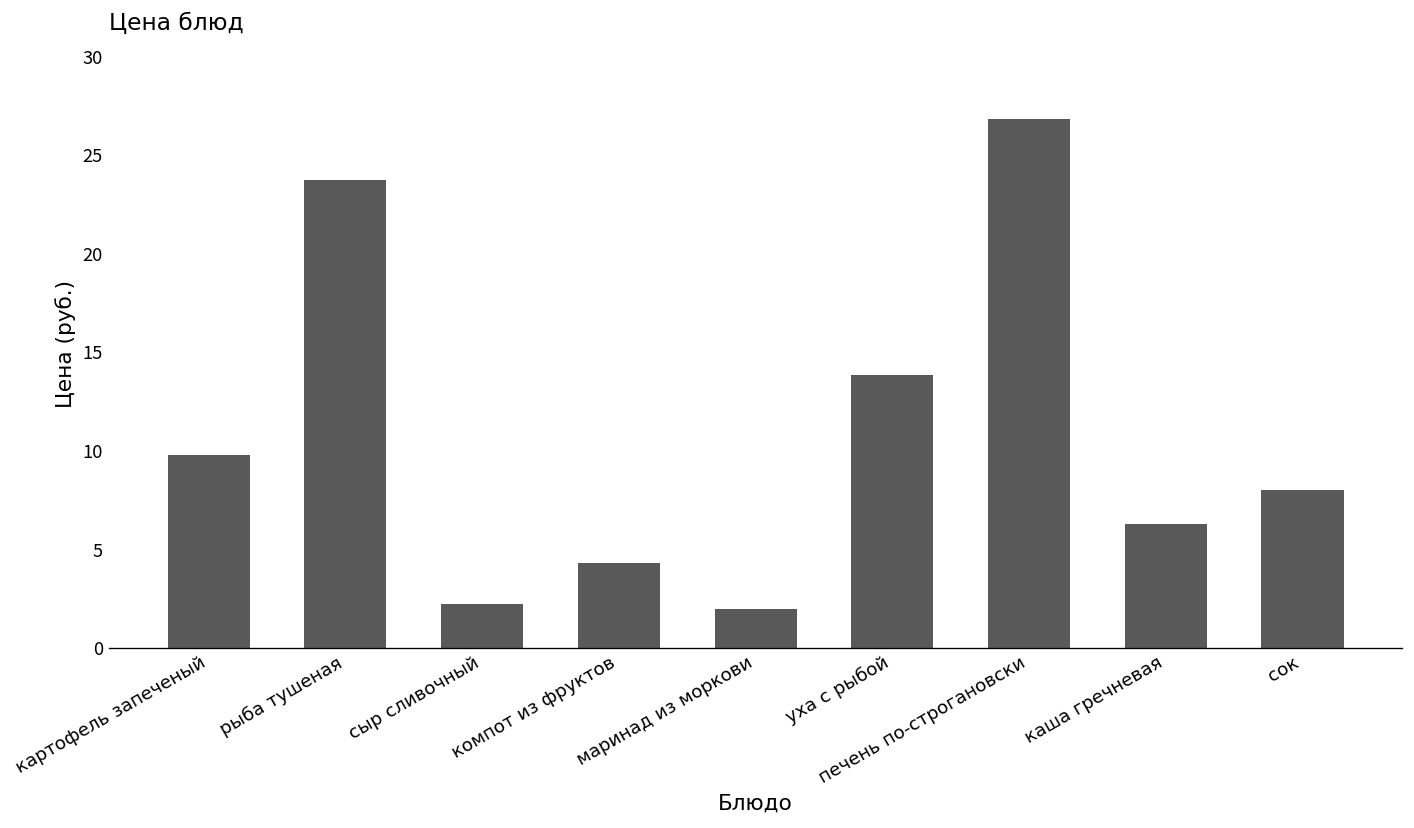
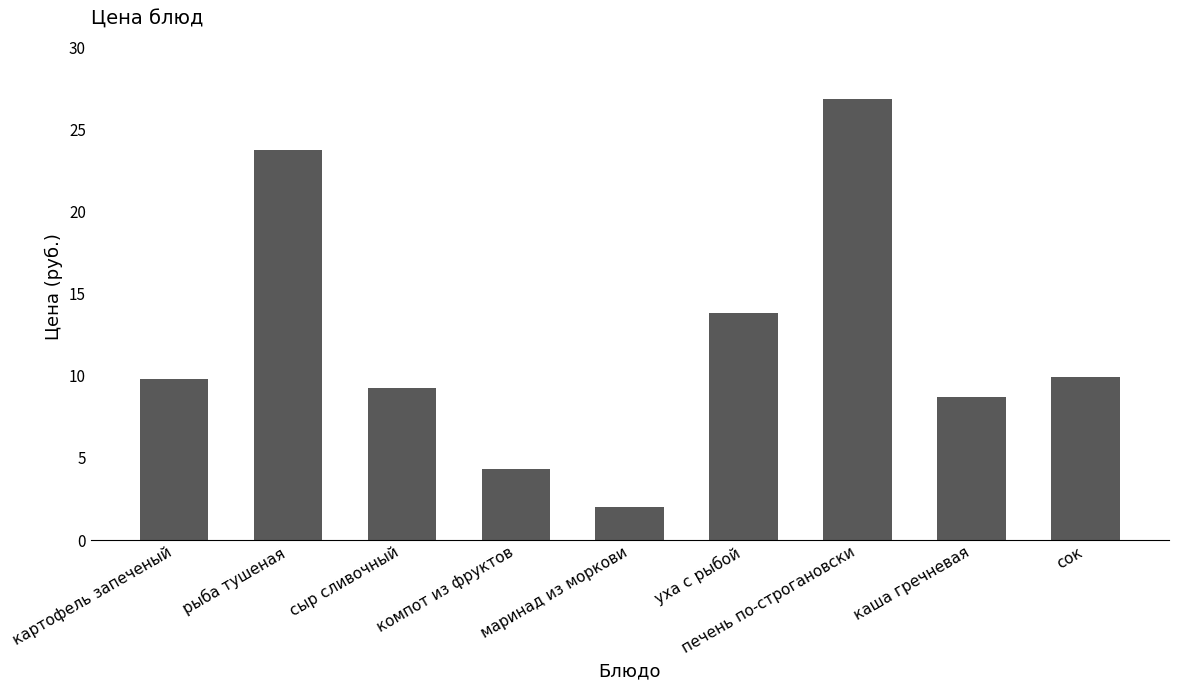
сыр сливочный: 2.3 -> 9.3
каша гречневая: 6.3 -> 8.7
сок: 8.0 -> 9.9
